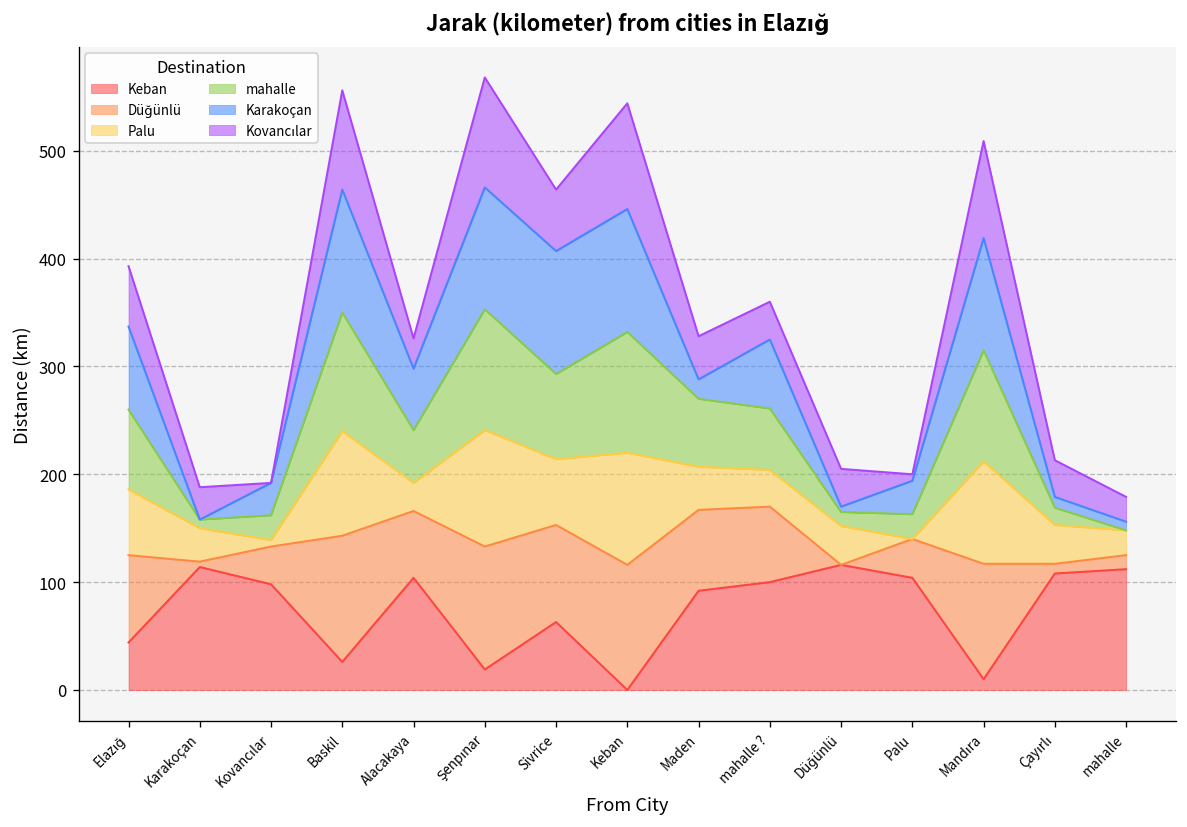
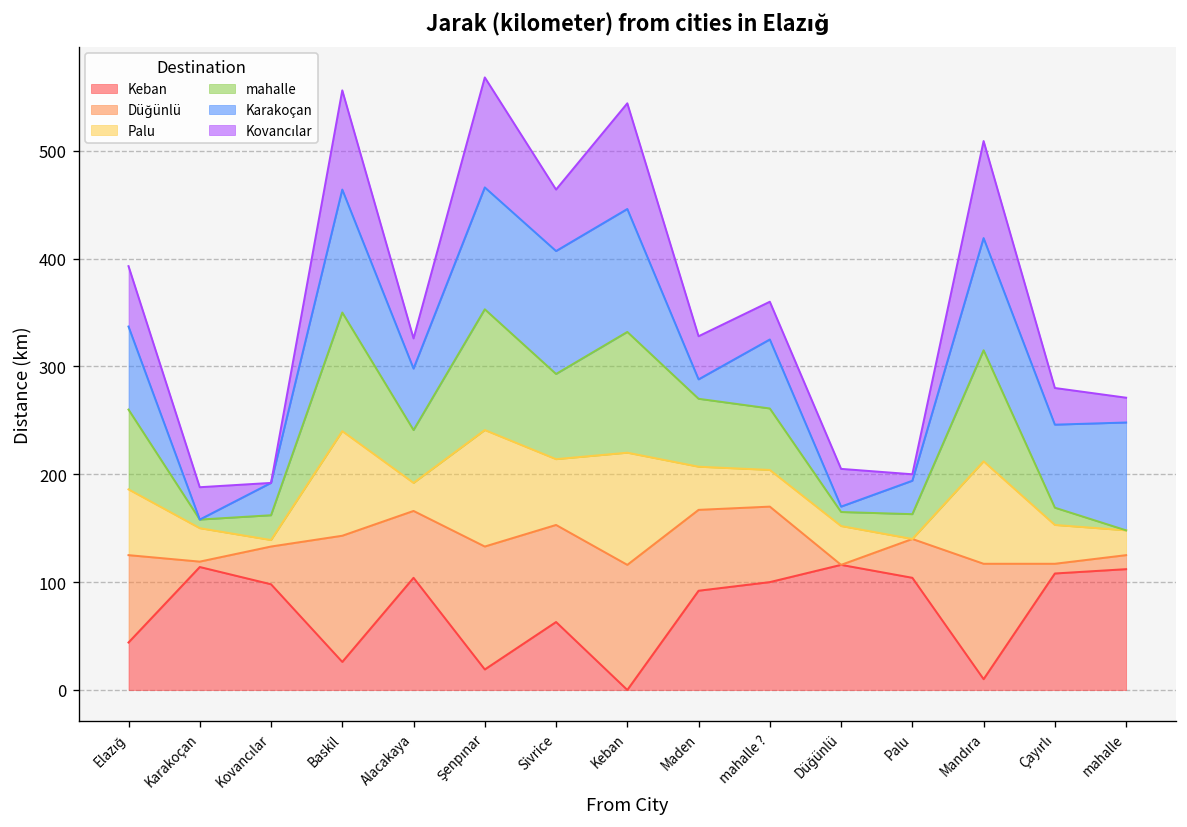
Karakoçan, Çayırlı: 10 -> 80
Karakoçan, mahalle: 10 -> 100
